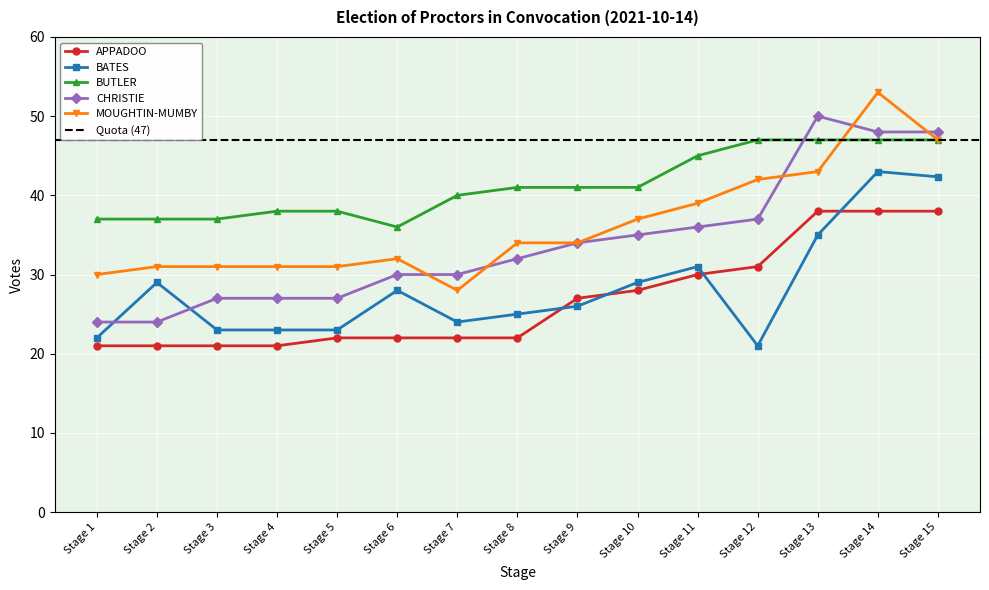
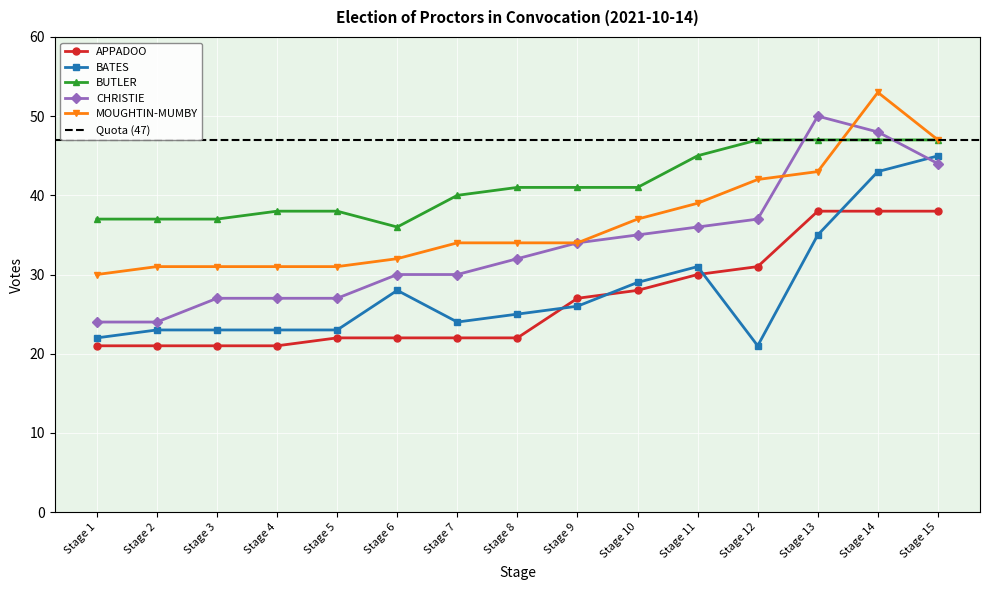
BATES, Stage 2: 29 -> 23
MOUGHTIN-MUMBY, Stage 7: 28 -> 34
BATES, Stage 15: 42 -> 45
CHRISTIE, Stage 15: 48 -> 44
